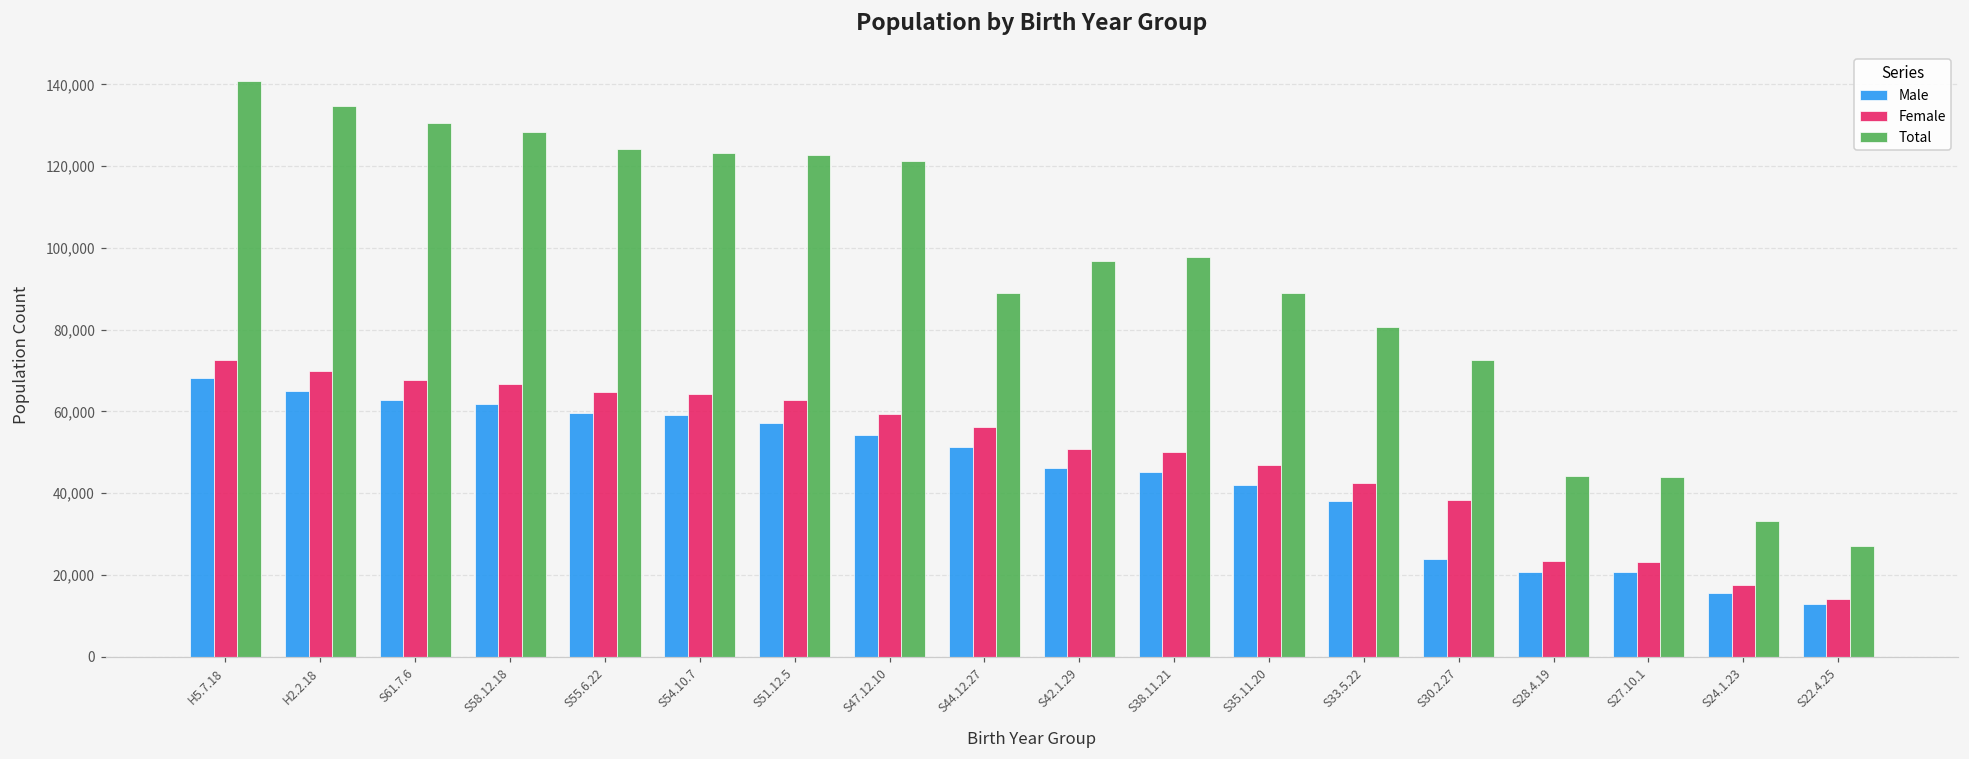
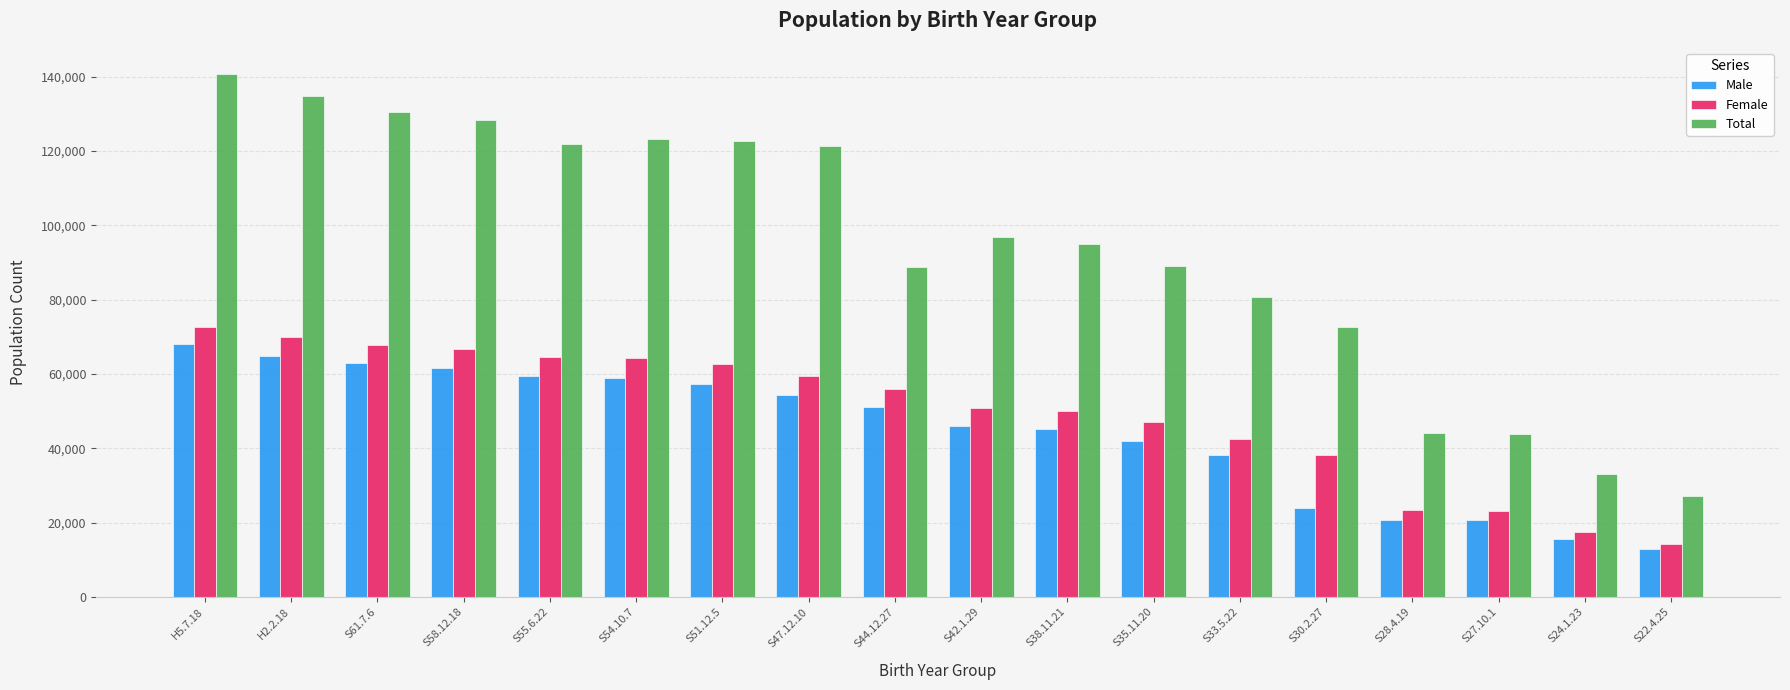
Total, S55.6.22: 124,000 -> 122,000
Total, S38.11.21: 98,000 -> 95,000
